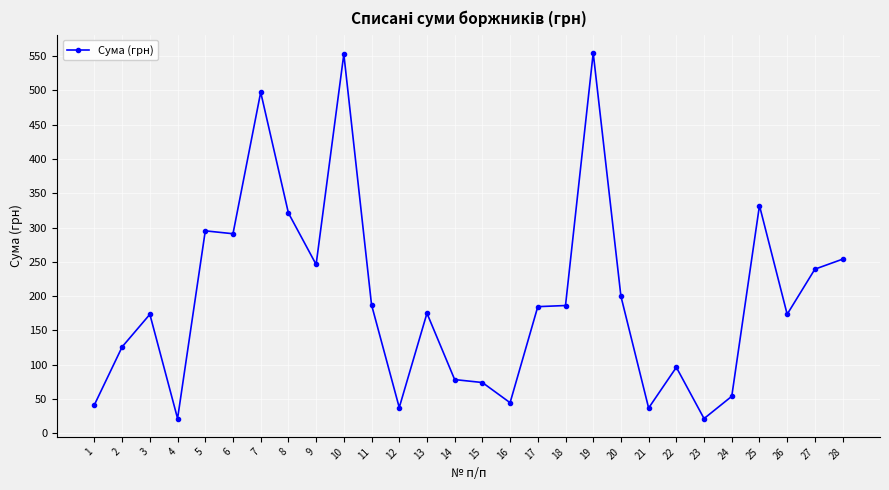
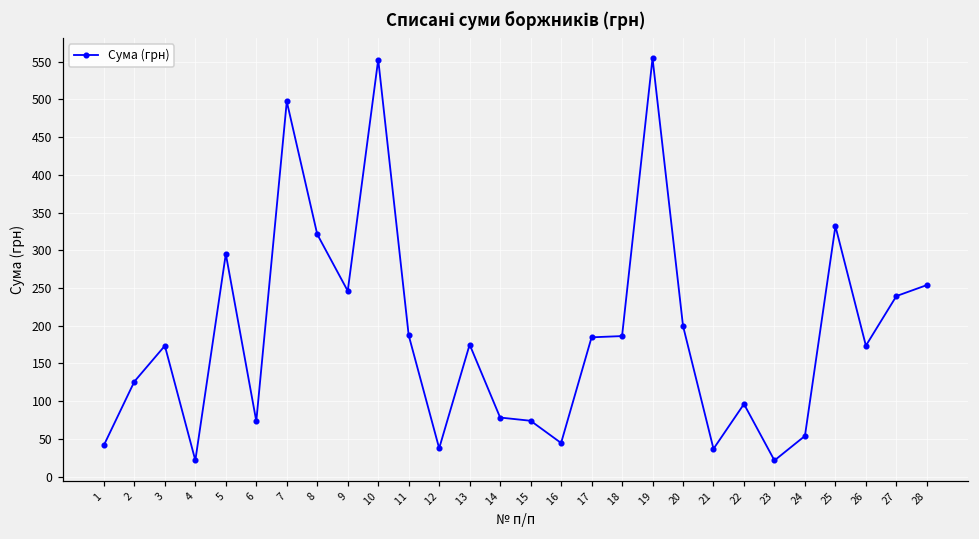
6: 290 -> 70
